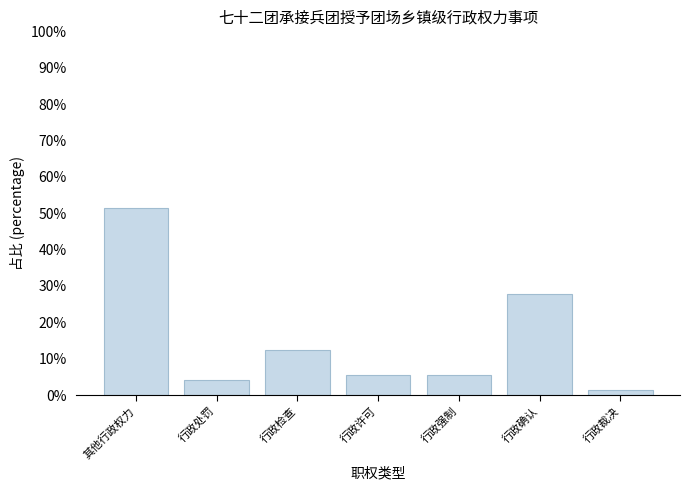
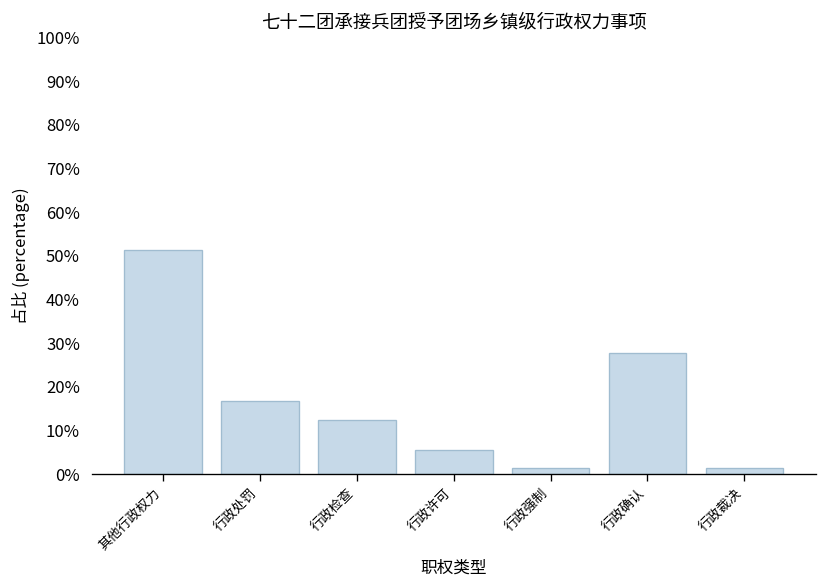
行政处罚: 4% -> 17%
行政强制: 6% -> 1%
